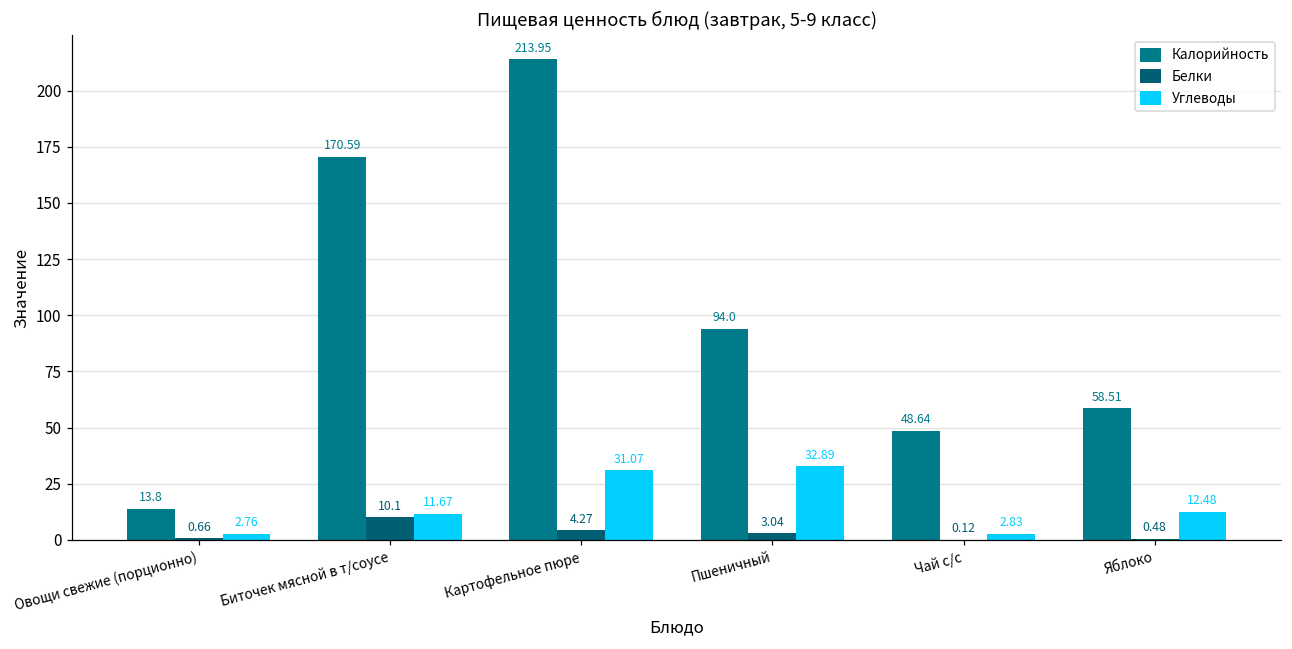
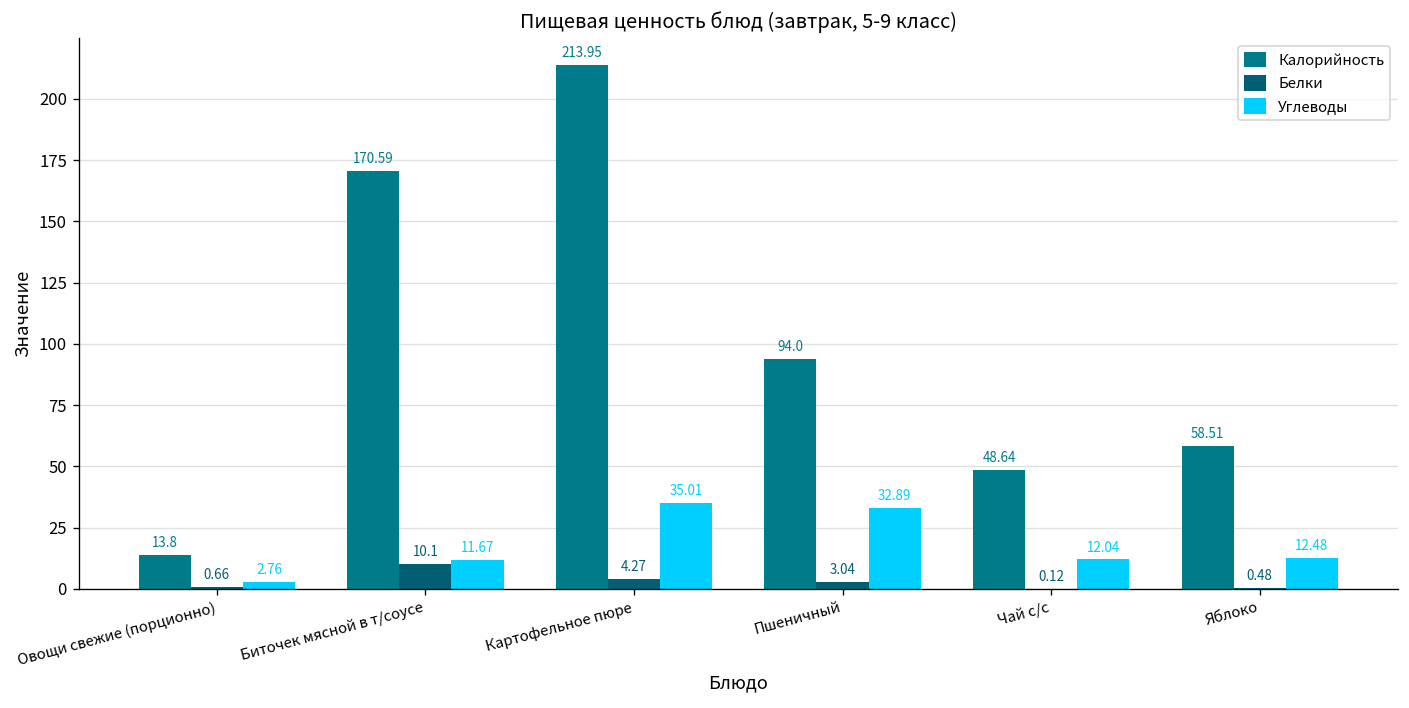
Углеводы, Картофельное пюре: 31.07 -> 35.01
Углеводы, Чай с/с: 2.83 -> 12.04
